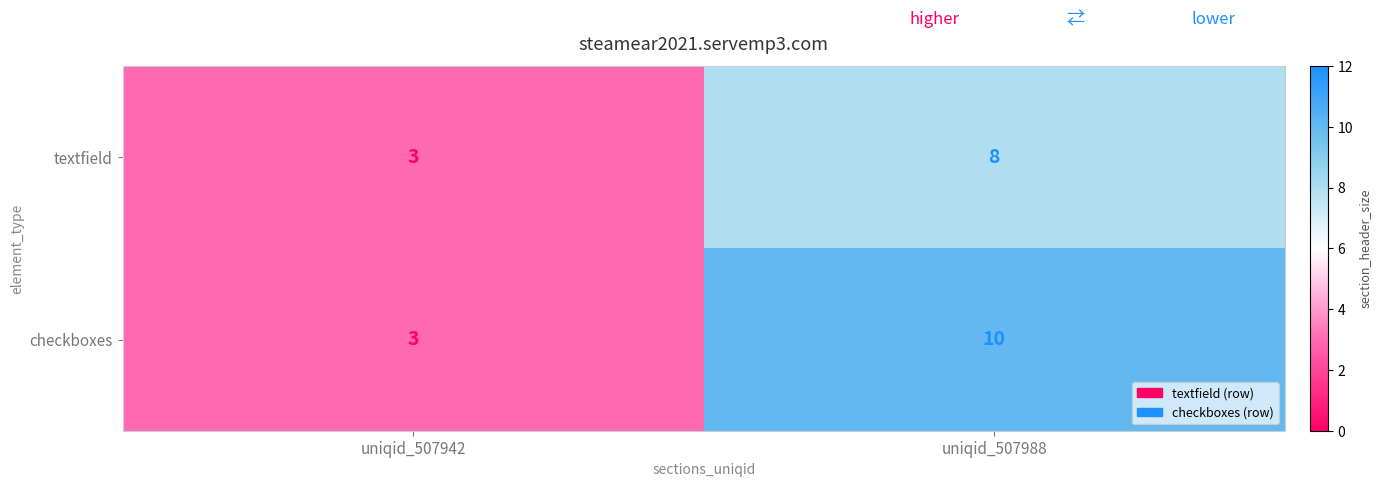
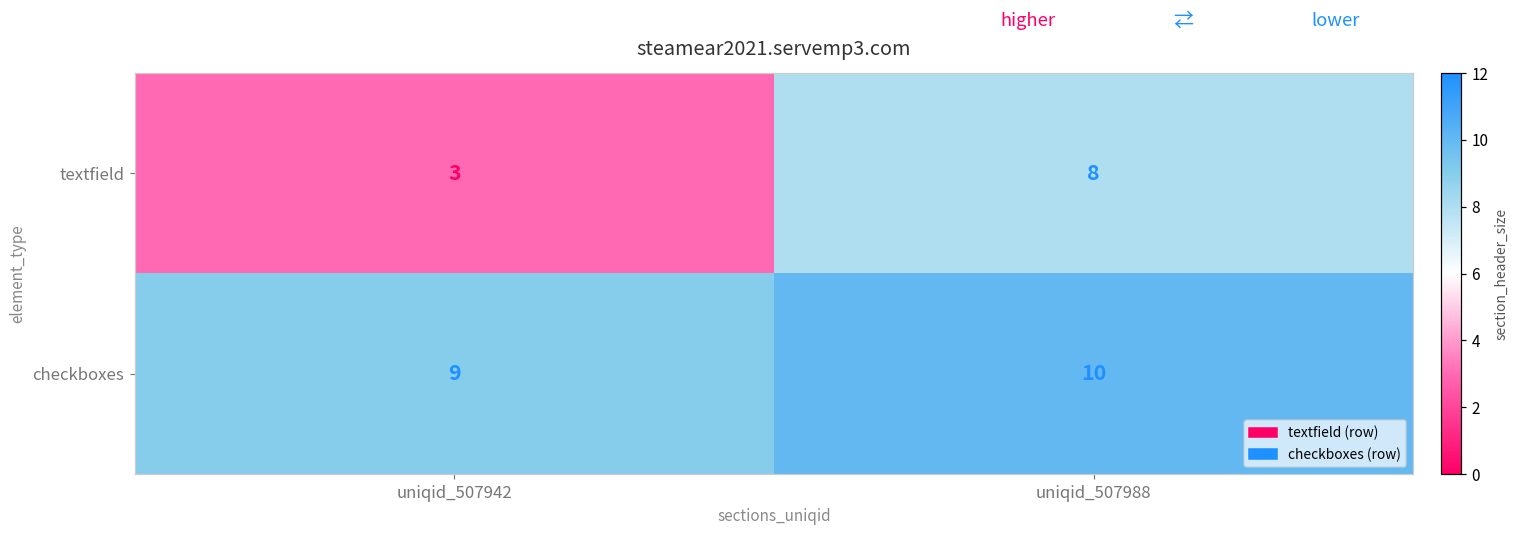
checkboxes, uniqid_507942: 3 -> 9
